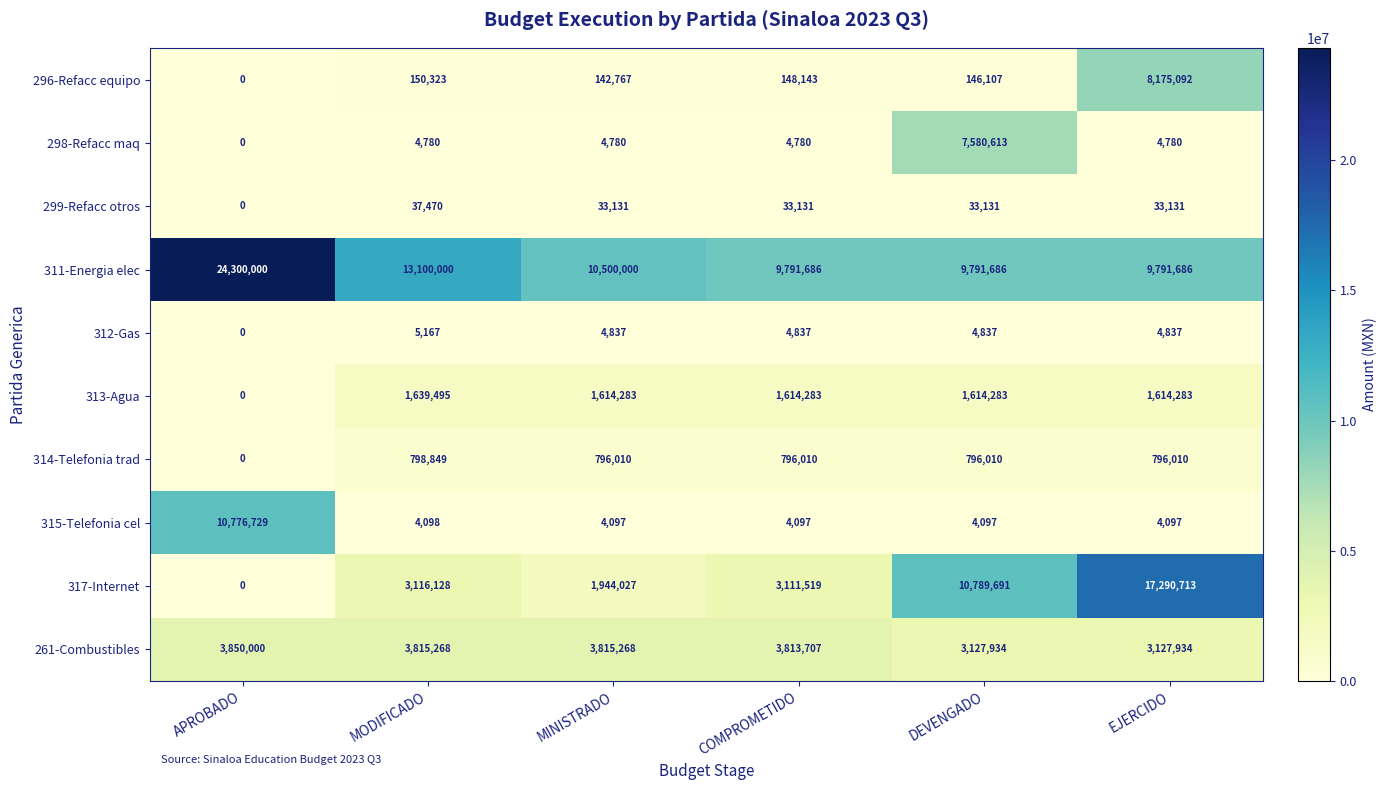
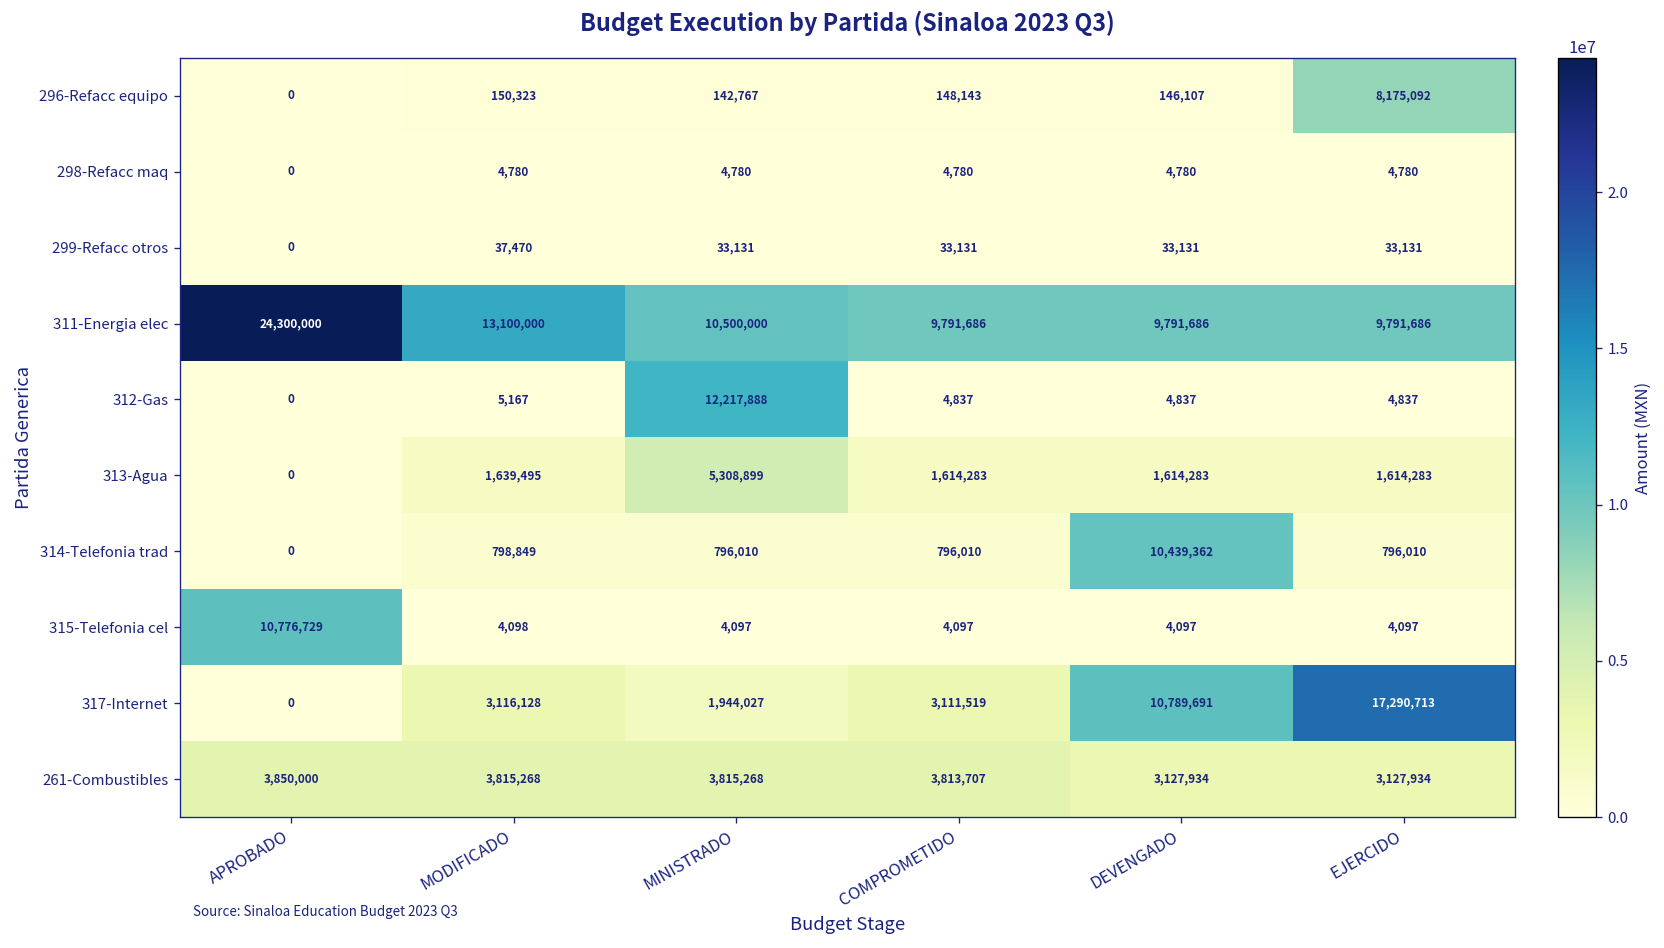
298-Refacc maq, DEVENGADO: 7,580,613 -> 4,780
312-Gas, MINISTRADO: 4,837 -> 12,217,888
313-Agua, MINISTRADO: 1,614,283 -> 5,308,899
314-Telefonia trad, DEVENGADO: 796,010 -> 10,439,362
